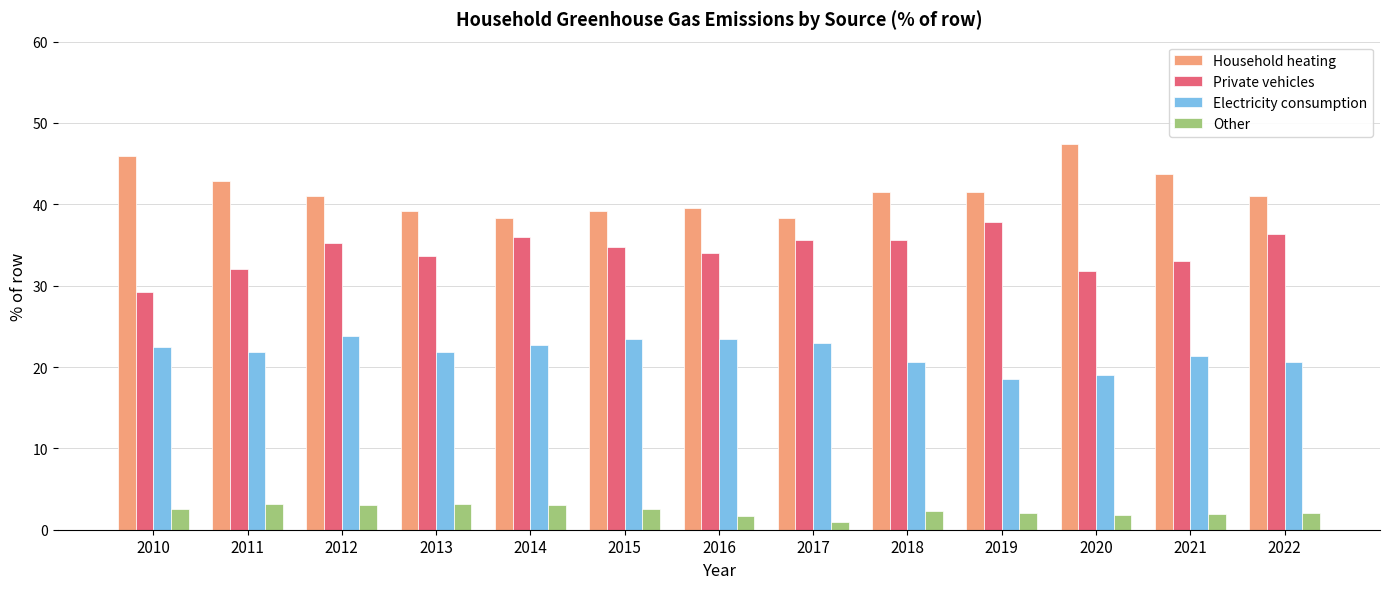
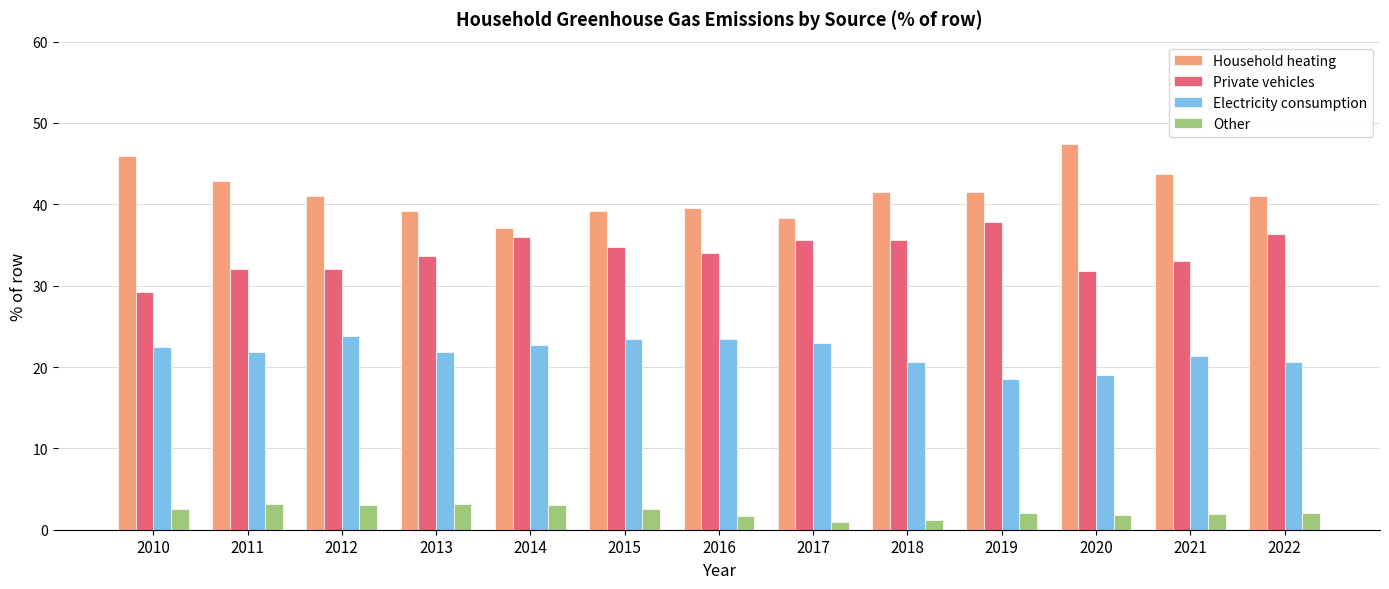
Private vehicles, 2012: 35 -> 32
Household heating, 2014: 38 -> 37
Other, 2018: 2 -> 1
